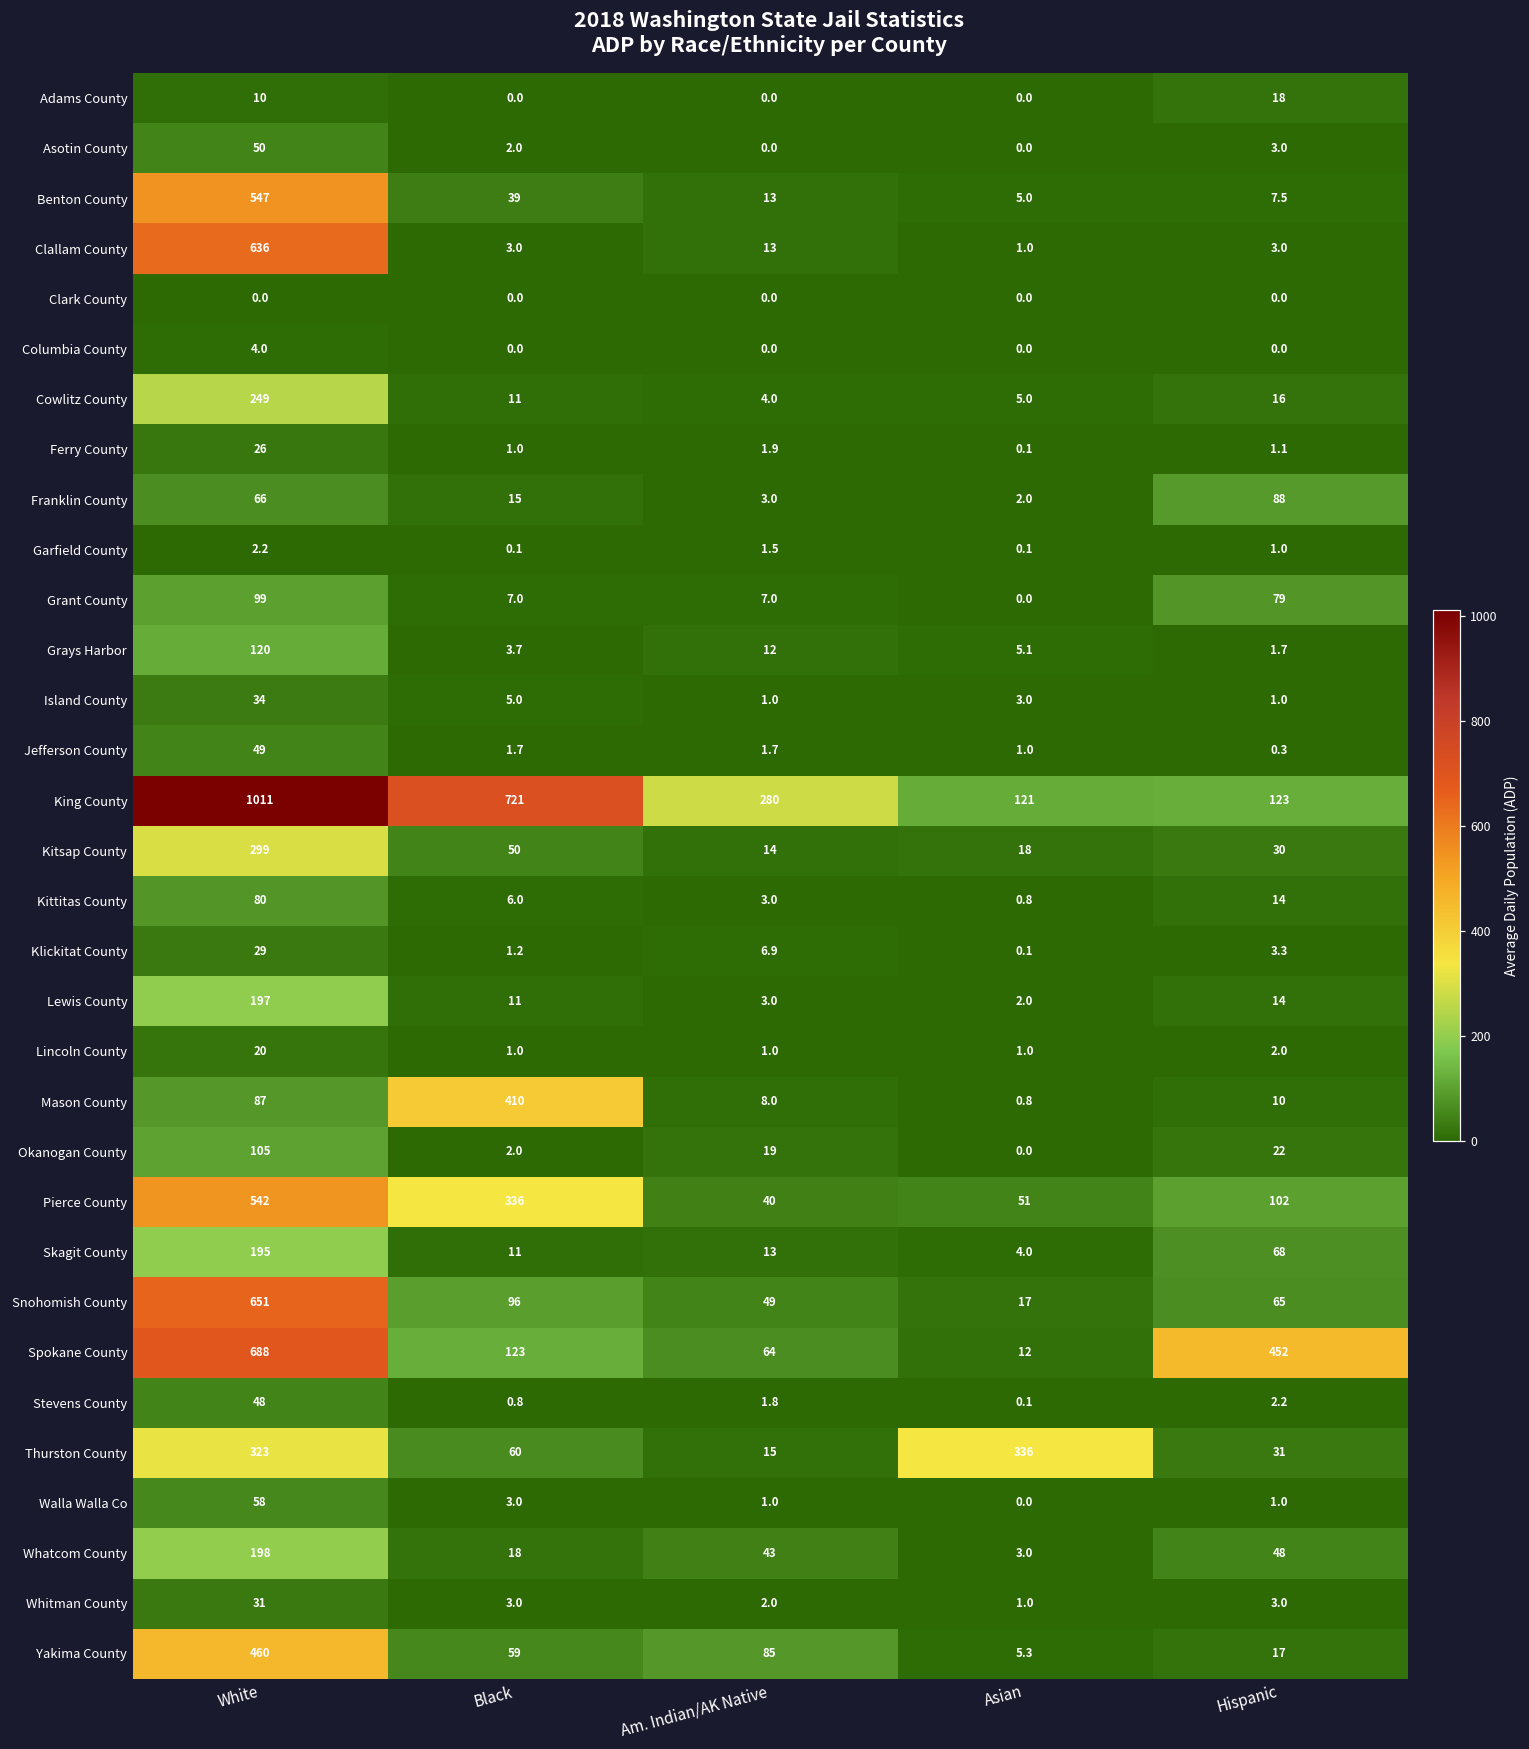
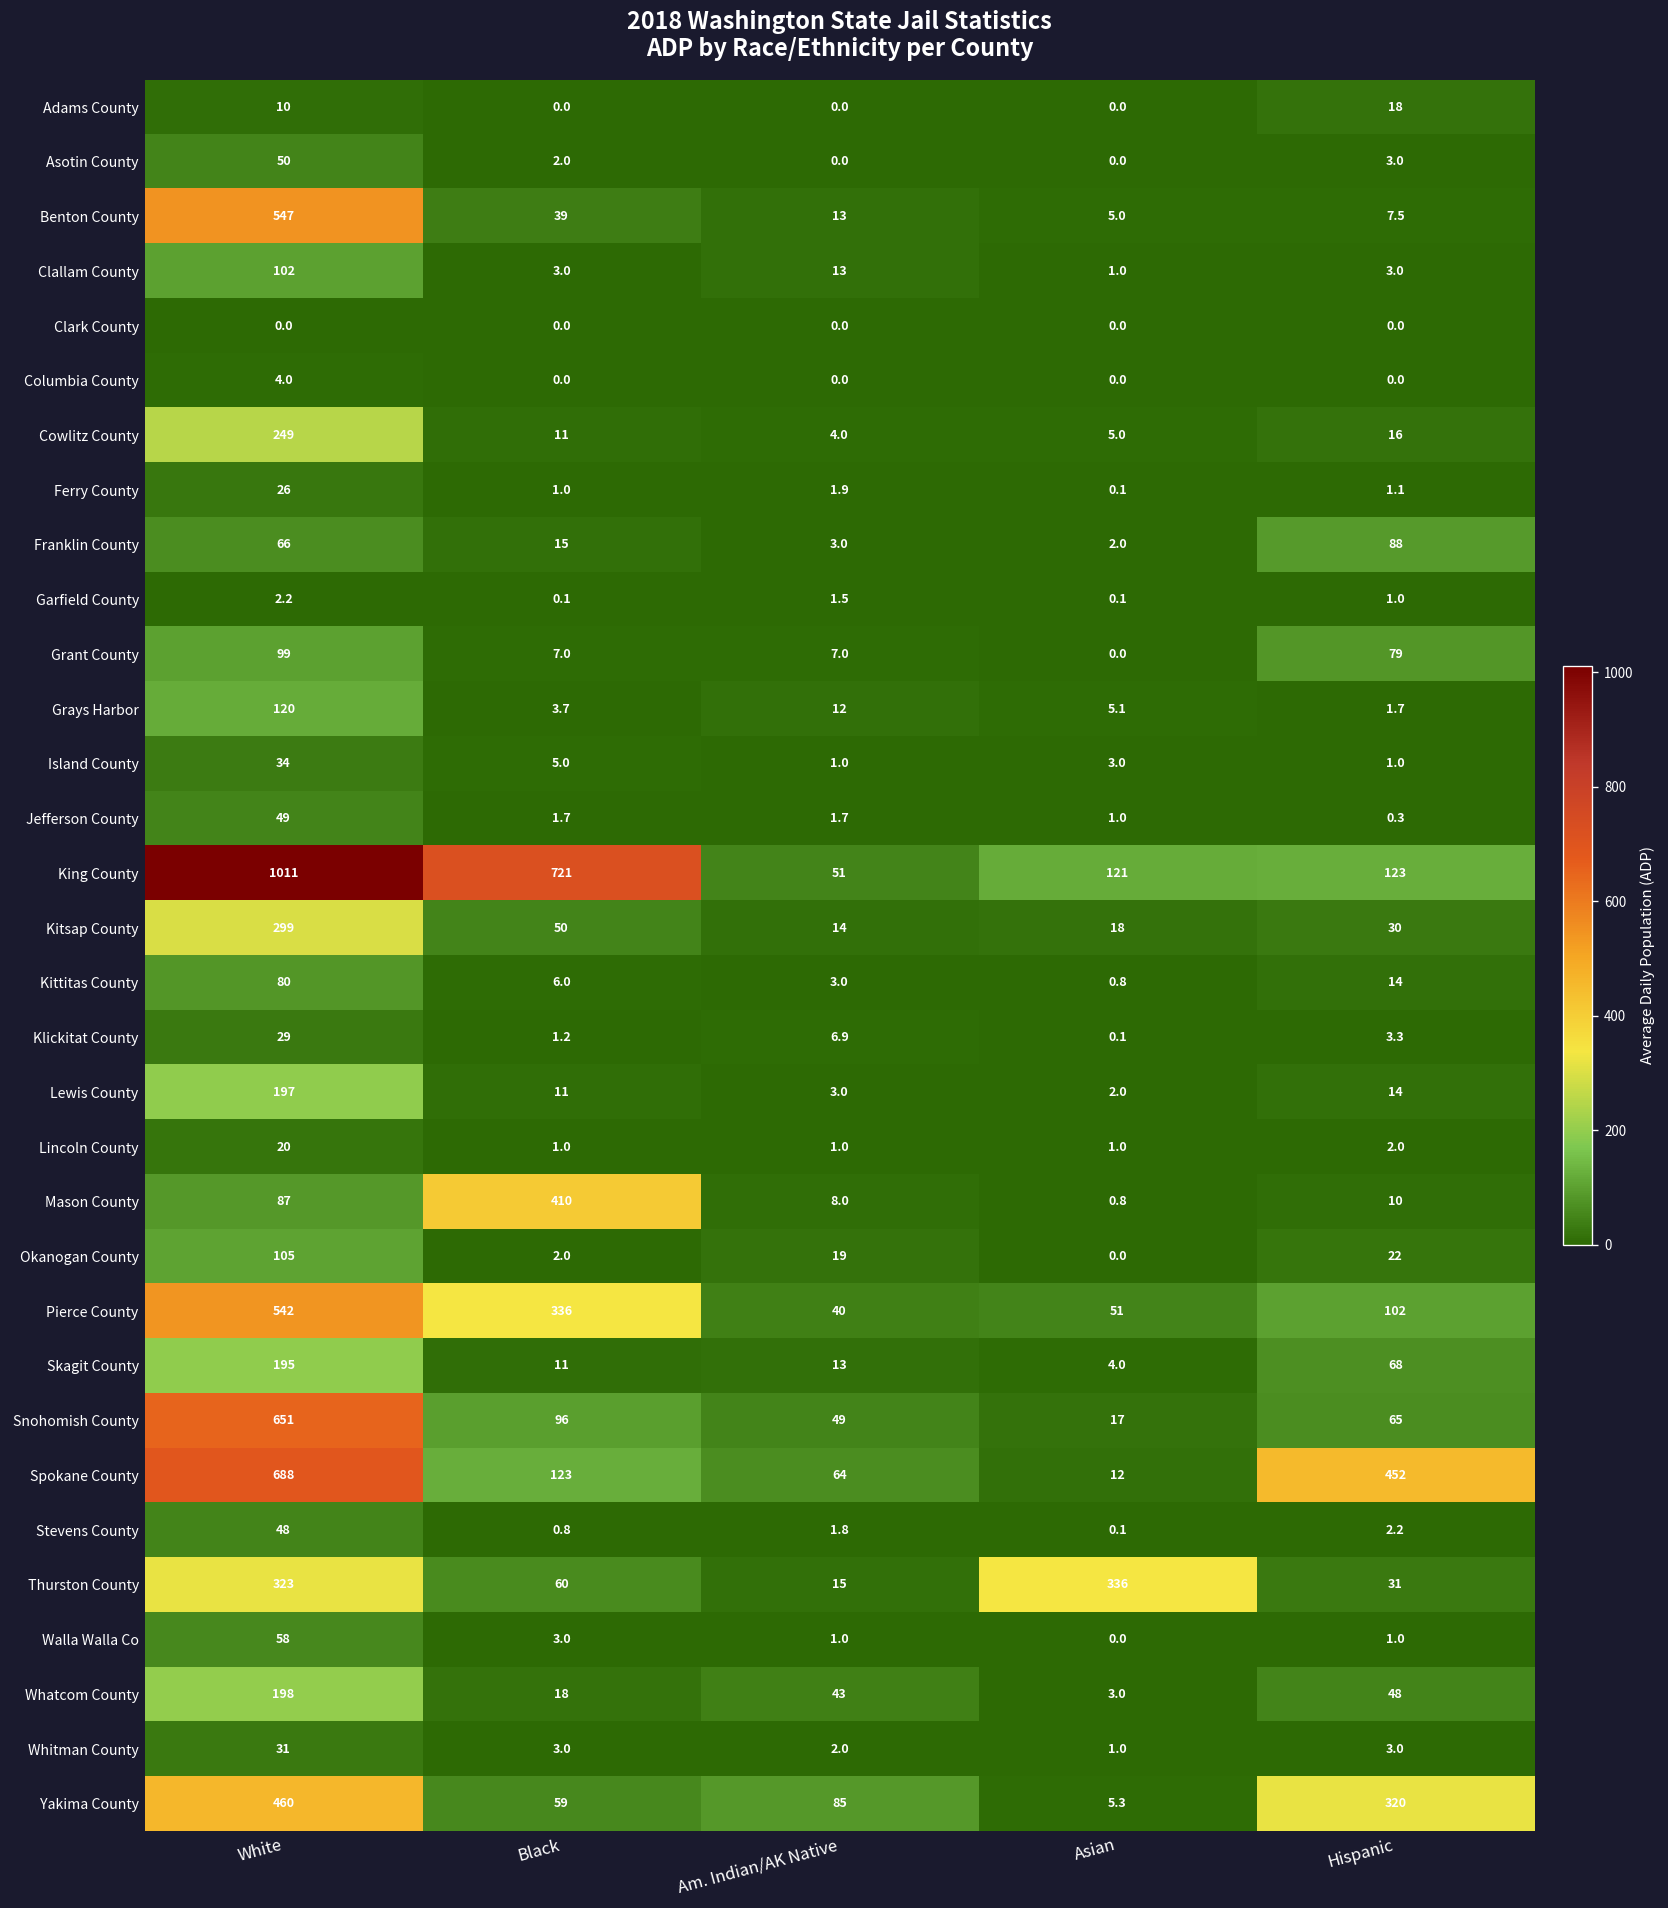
Clallam County, White: 636 -> 102
King County, Am. Indian/AK Native: 280 -> 51
Yakima County, Hispanic: 17 -> 320
